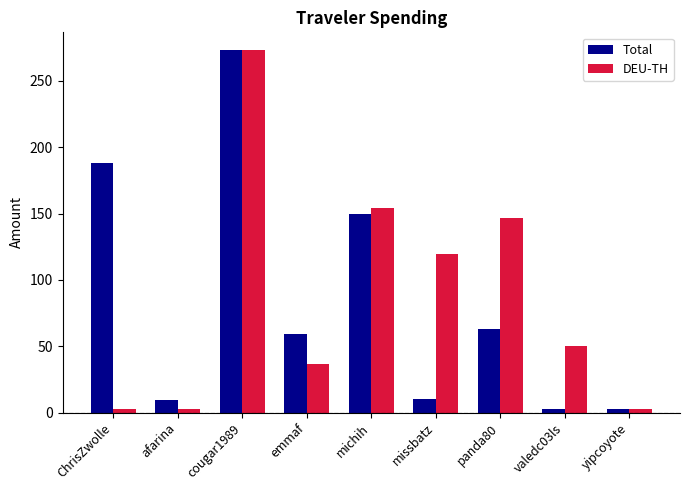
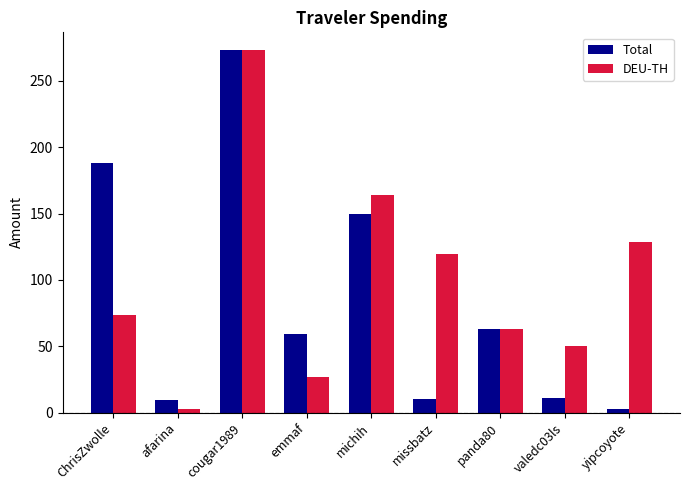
DEU-TH, ChrisZwolle: 3 -> 73
DEU-TH, emmaf: 37 -> 27
DEU-TH, michih: 154 -> 164
DEU-TH, panda80: 146 -> 63
Total, valedc03ls: 3 -> 11
DEU-TH, yipcoyote: 3 -> 128
